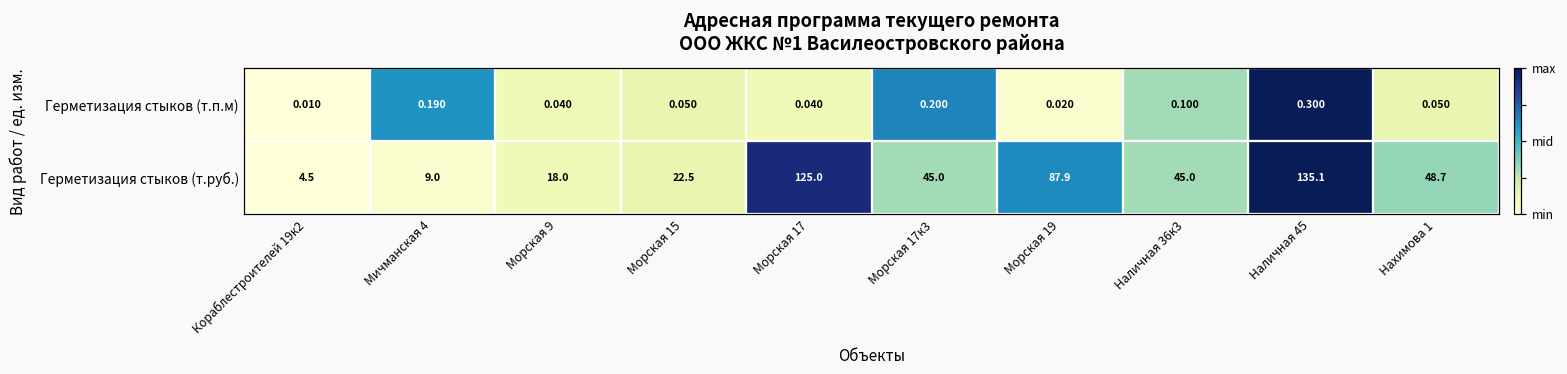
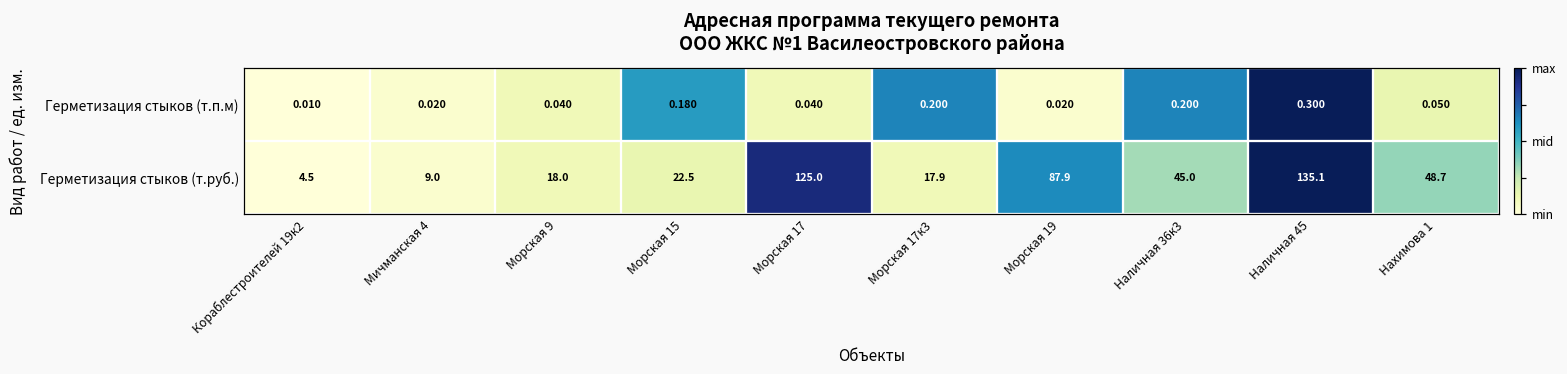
Герметизация стыков (т.п.м), Мичманская 4: 0.190 -> 0.020
Герметизация стыков (т.п.м), Морская 15: 0.050 -> 0.180
Герметизация стыков (т.п.м), Наличная 36к3: 0.100 -> 0.200
Герметизация стыков (т.руб.), Морская 17к3: 45.0 -> 17.9
